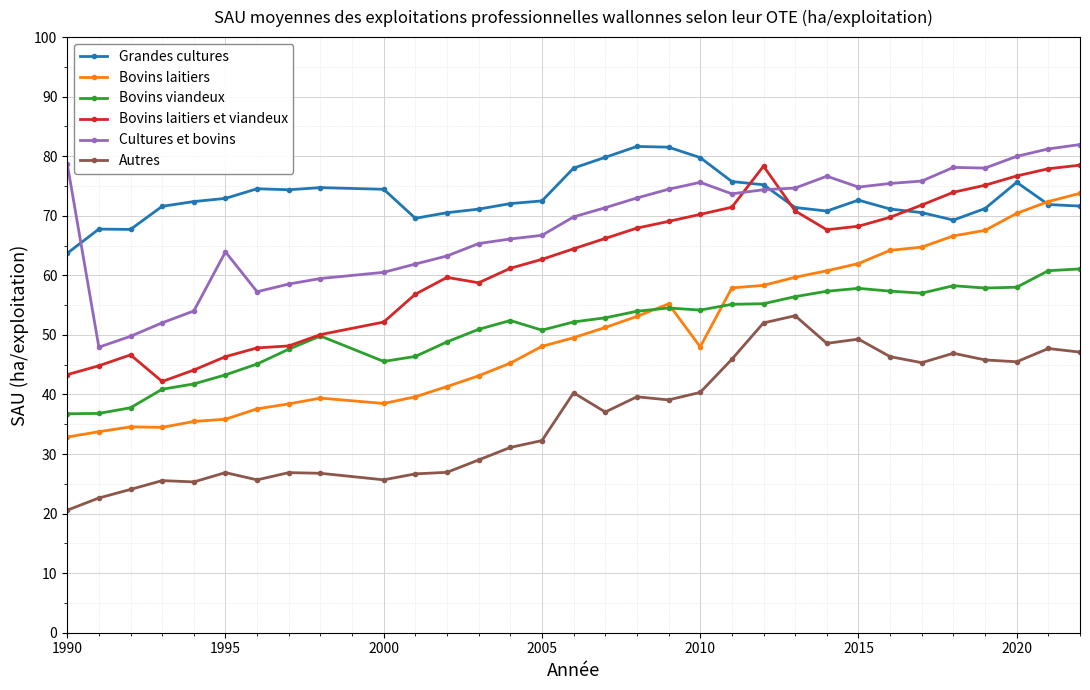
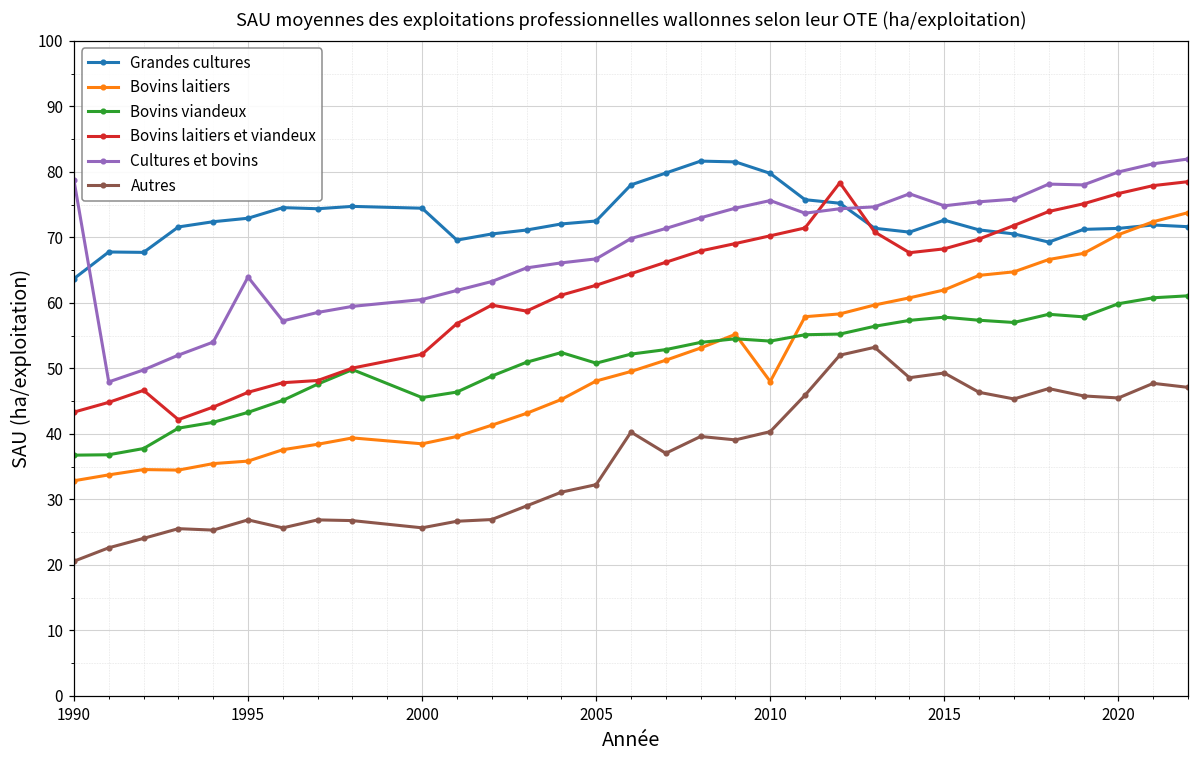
Grandes cultures, 2020: 76 -> 71
Bovins viandeux, 2020: 58 -> 60
